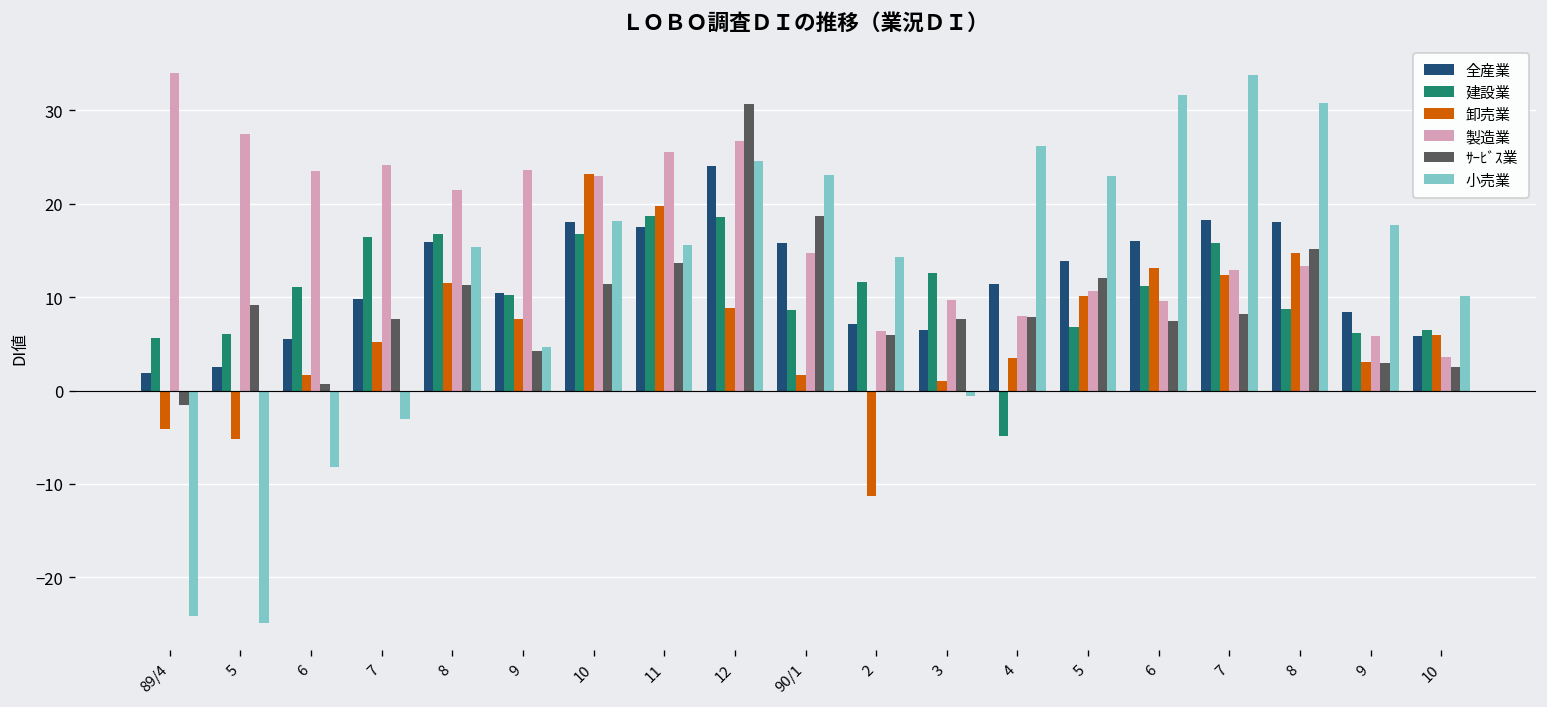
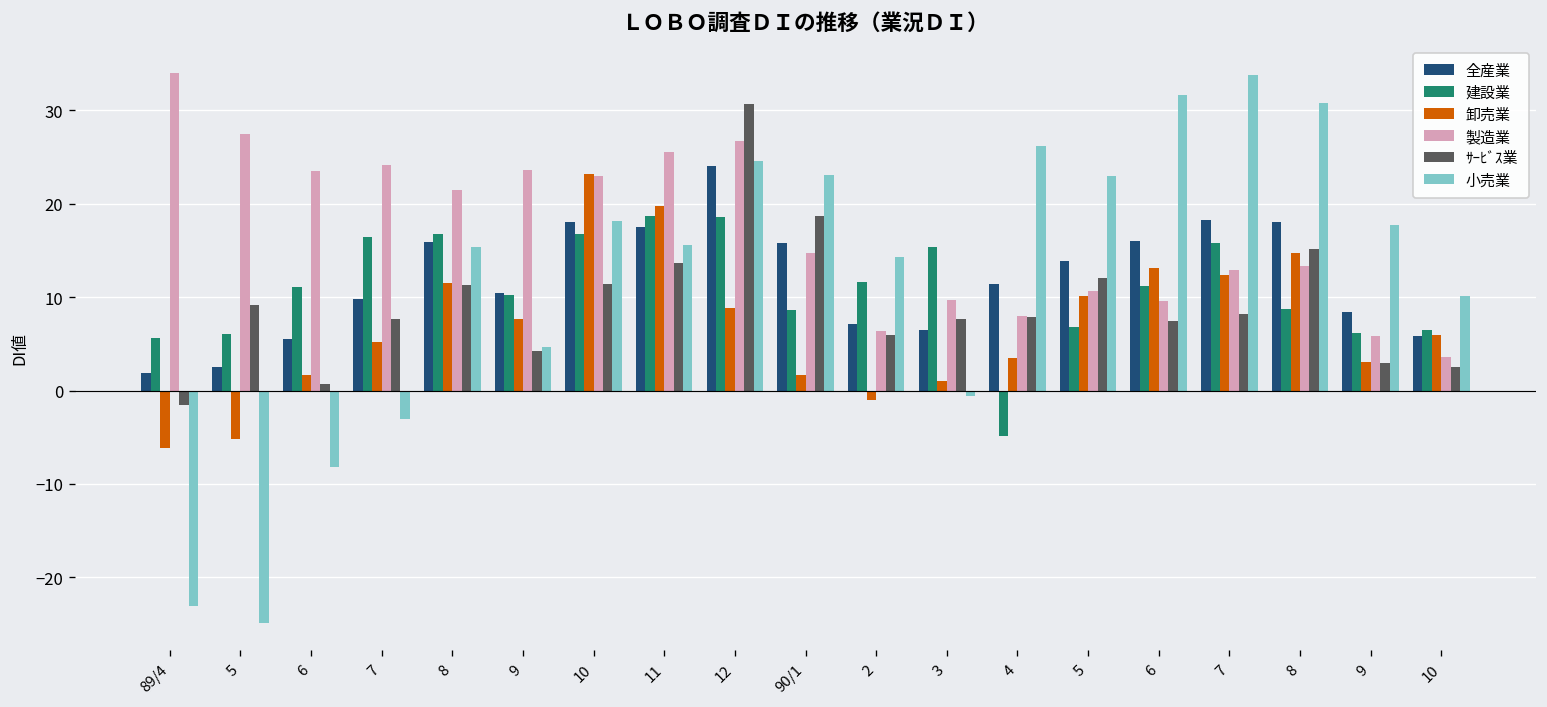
卸売業, 89/4: -4 -> -6
小売業, 89/4: -24 -> -23
卸売業, 2: -11 -> -1
建設業, 3: 13 -> 15
